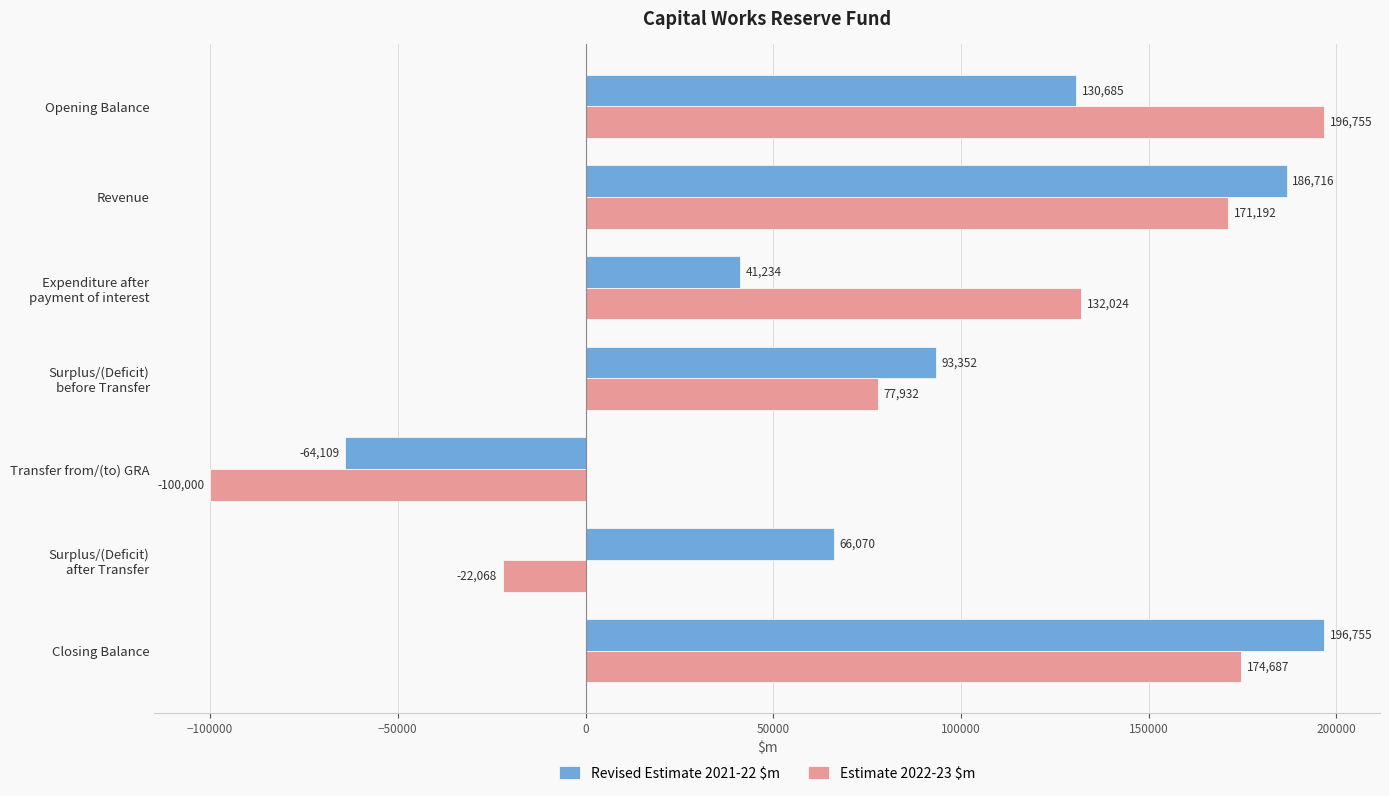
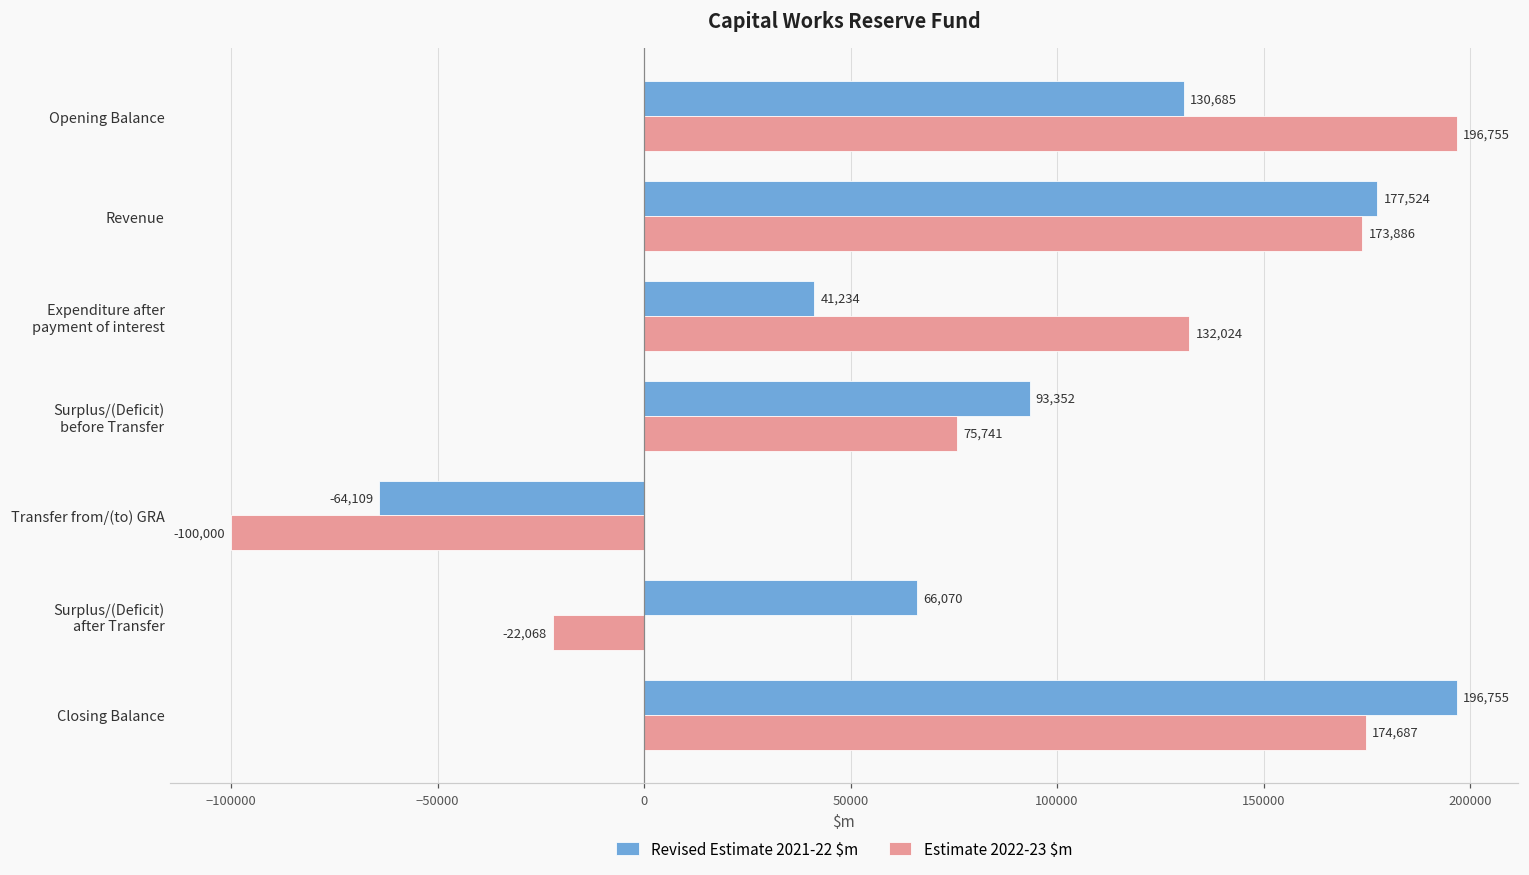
Revised Estimate 2021-22 $m, Revenue: 186,716 -> 177,524
Estimate 2022-23 $m, Revenue: 171,192 -> 173,886
Estimate 2022-23 $m, Surplus/(Deficit) before Transfer: 77,932 -> 75,741
